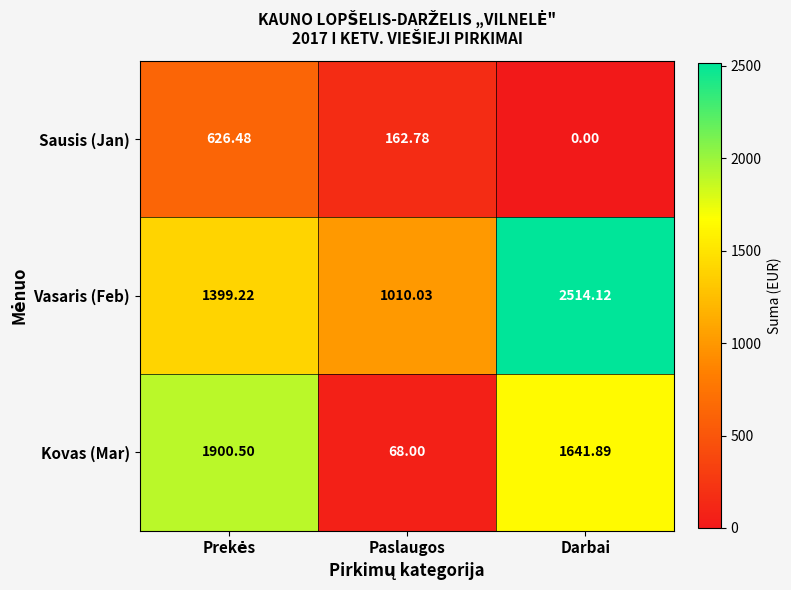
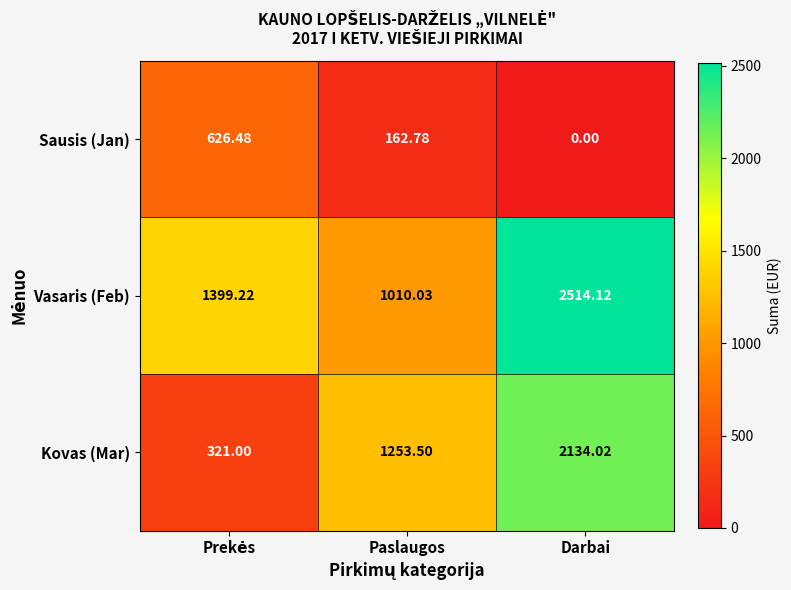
Kovas (Mar), Prekės: 1900.50 -> 321.00
Kovas (Mar), Paslaugos: 68.00 -> 1253.50
Kovas (Mar), Darbai: 1641.89 -> 2134.02
